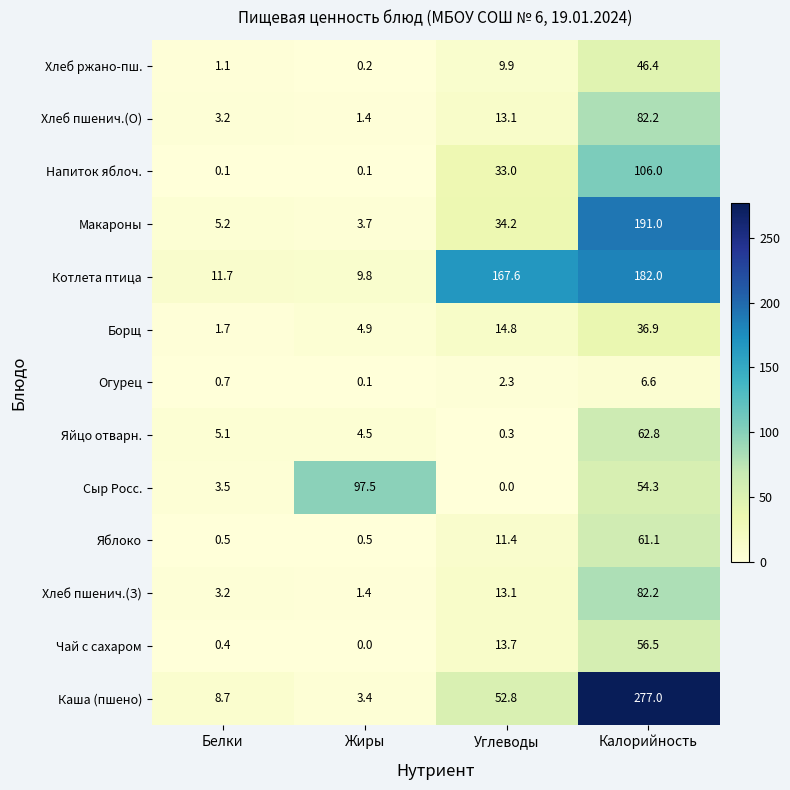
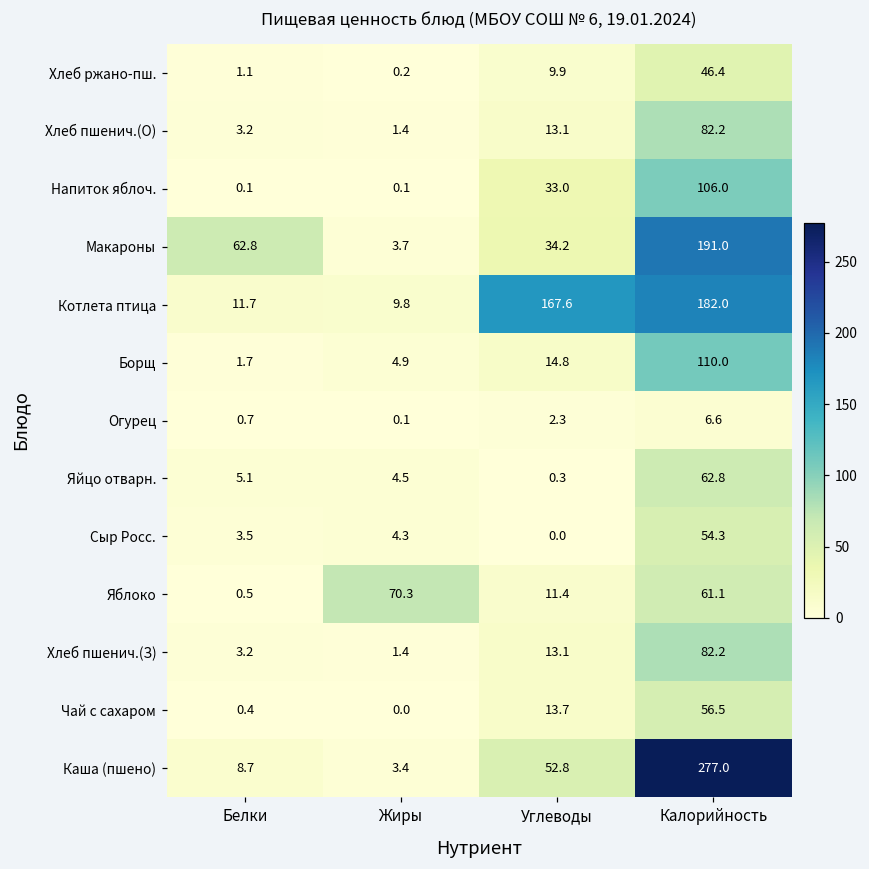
Макароны, Белки: 5.2 -> 62.8
Борщ, Калорийность: 36.9 -> 110.0
Сыр Росс., Жиры: 97.5 -> 4.3
Яблоко, Жиры: 0.5 -> 70.3
